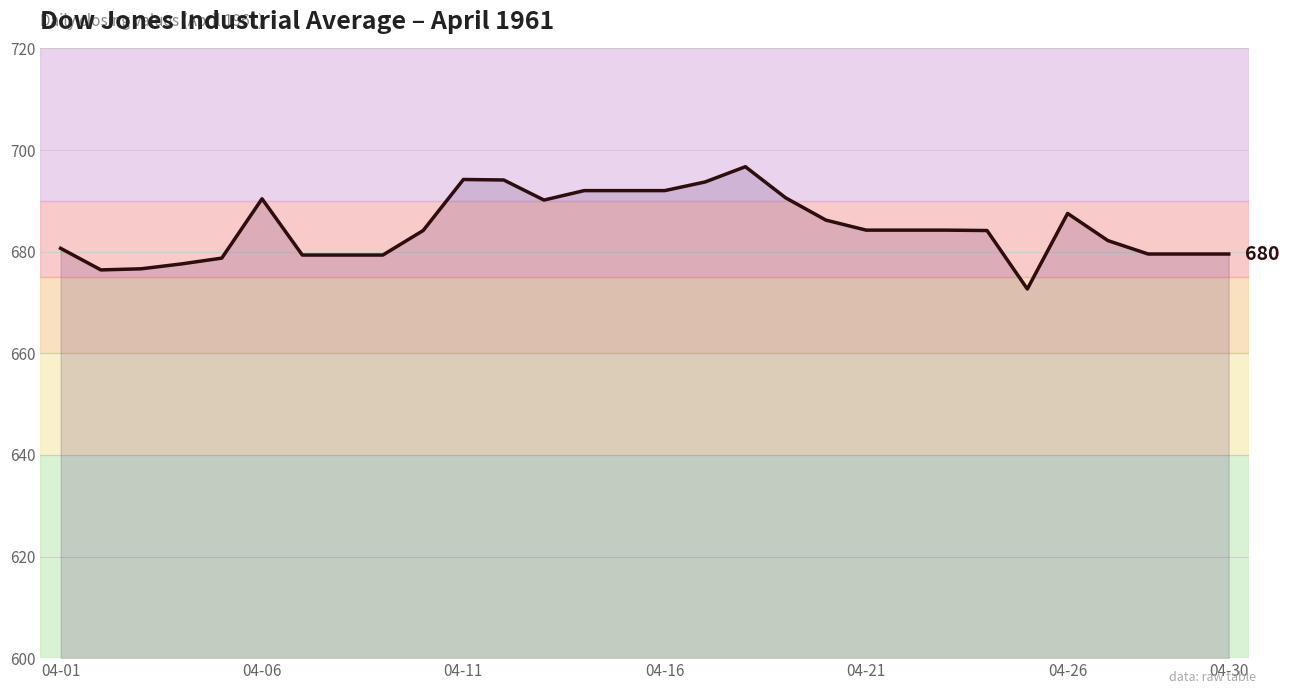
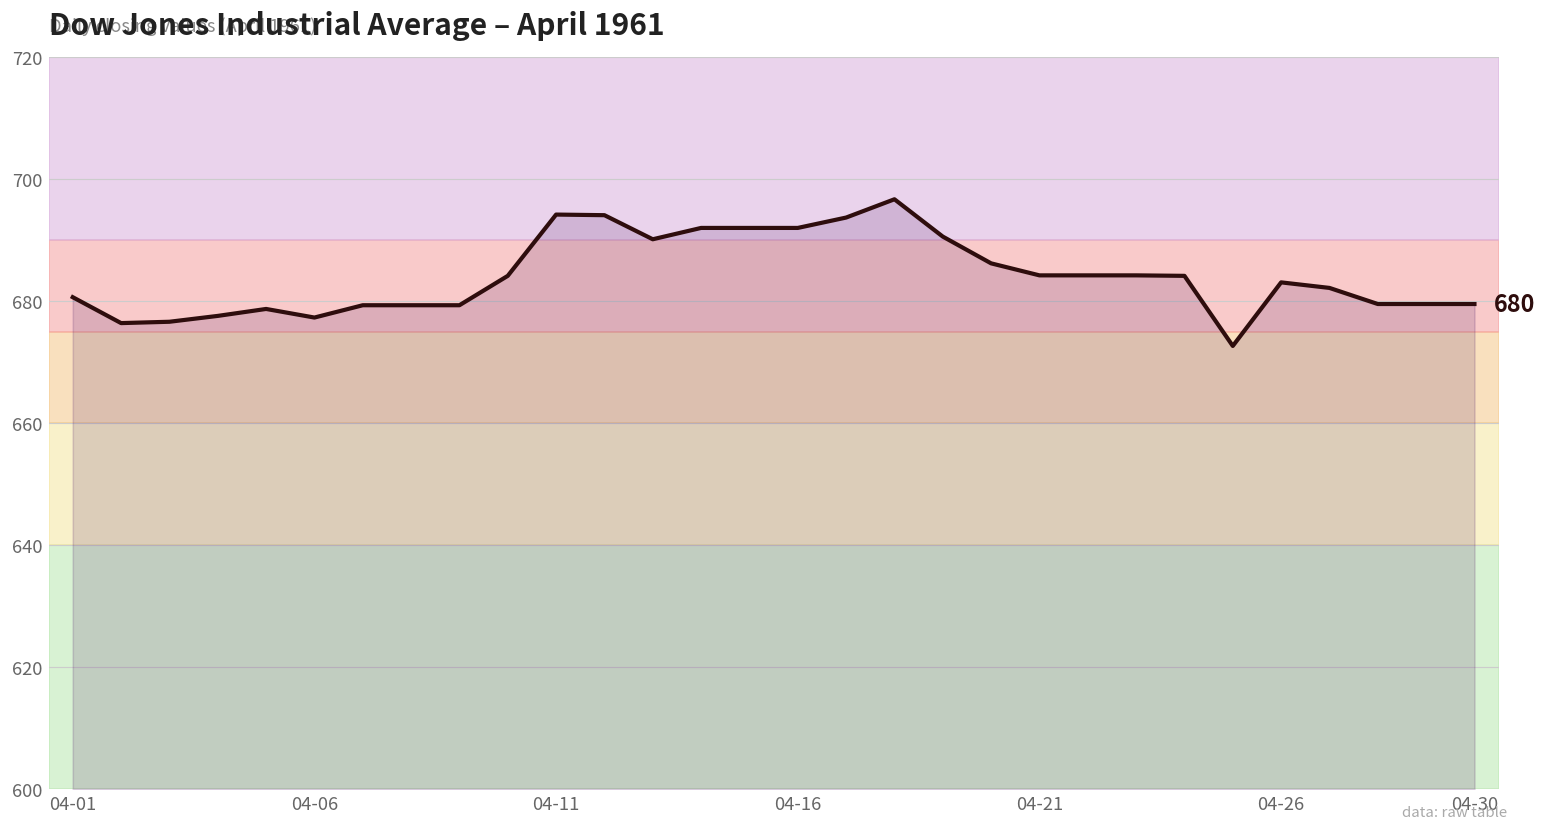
04-06: 690 -> 677
04-26: 688 -> 683
